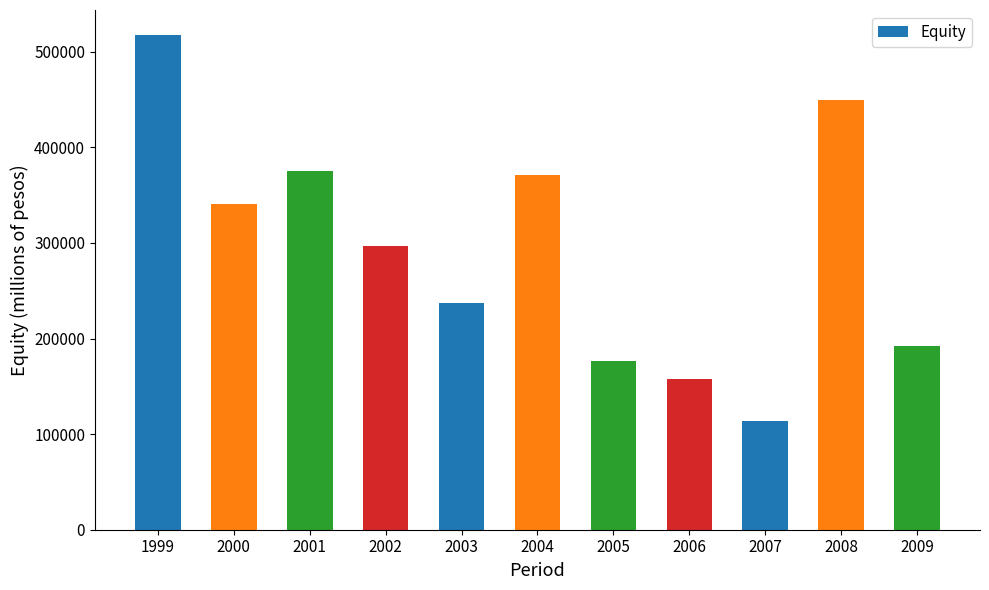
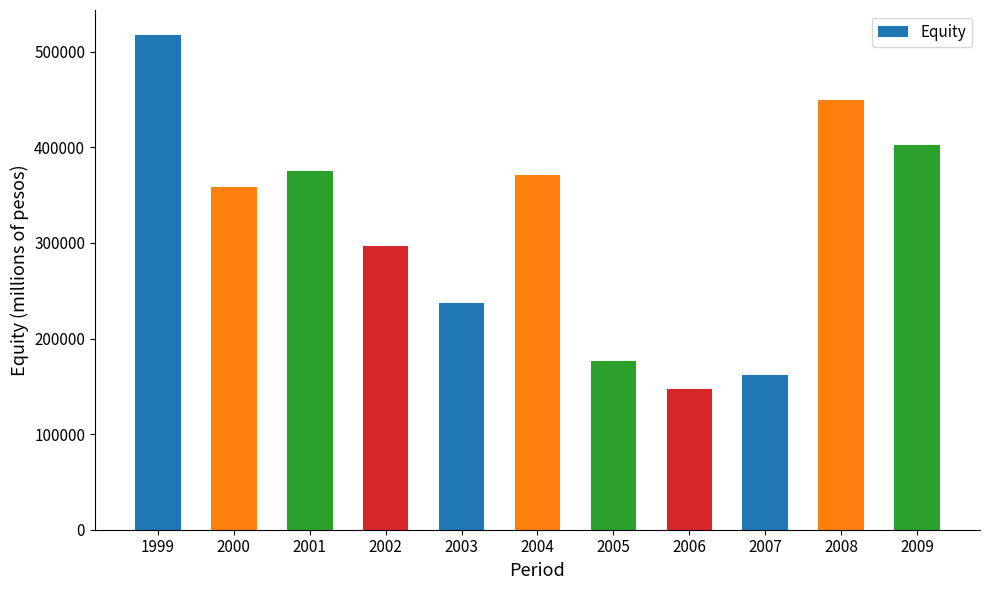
2000: 340000 -> 360000
2006: 160000 -> 150000
2007: 110000 -> 160000
2009: 190000 -> 400000
